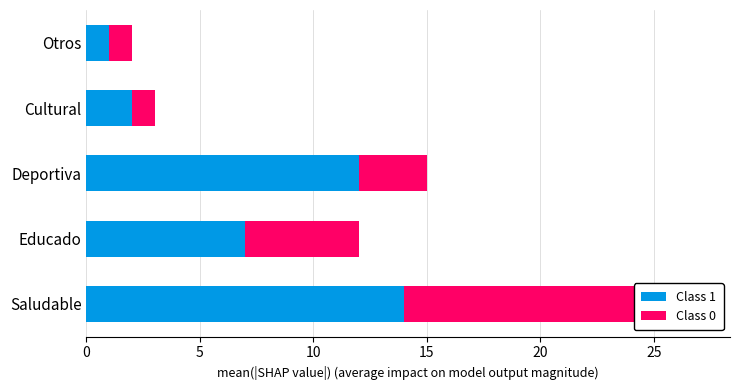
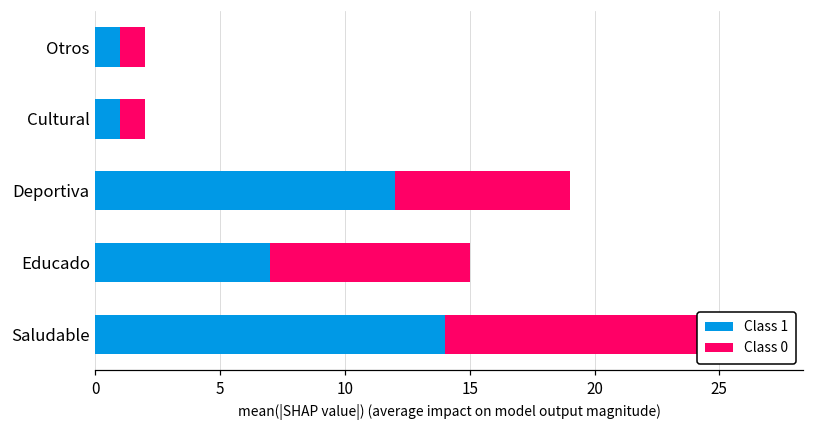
Class 1, Cultural: 2 -> 1
Class 0, Deportiva: 3 -> 7
Class 0, Educado: 5 -> 8
